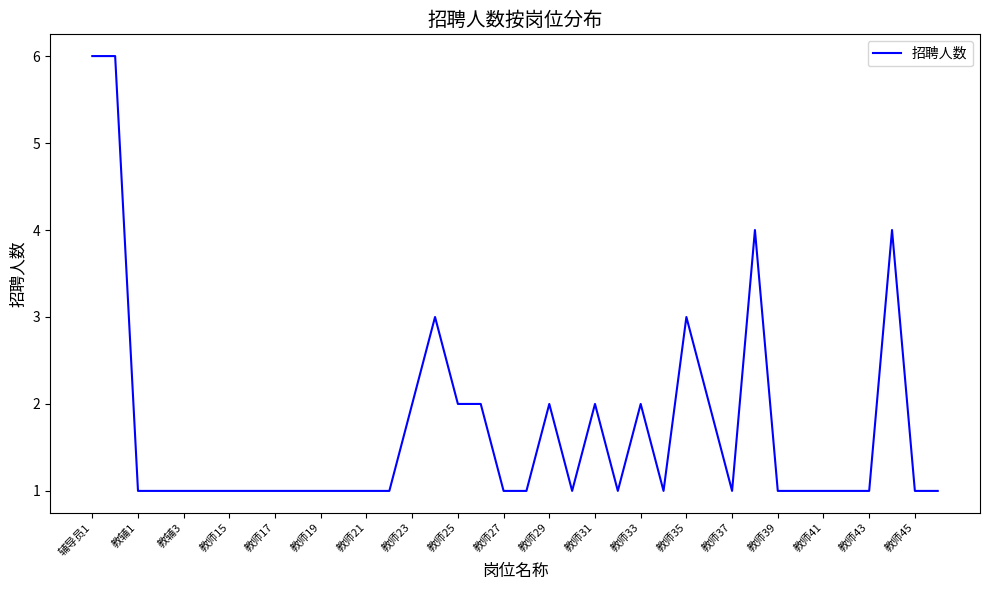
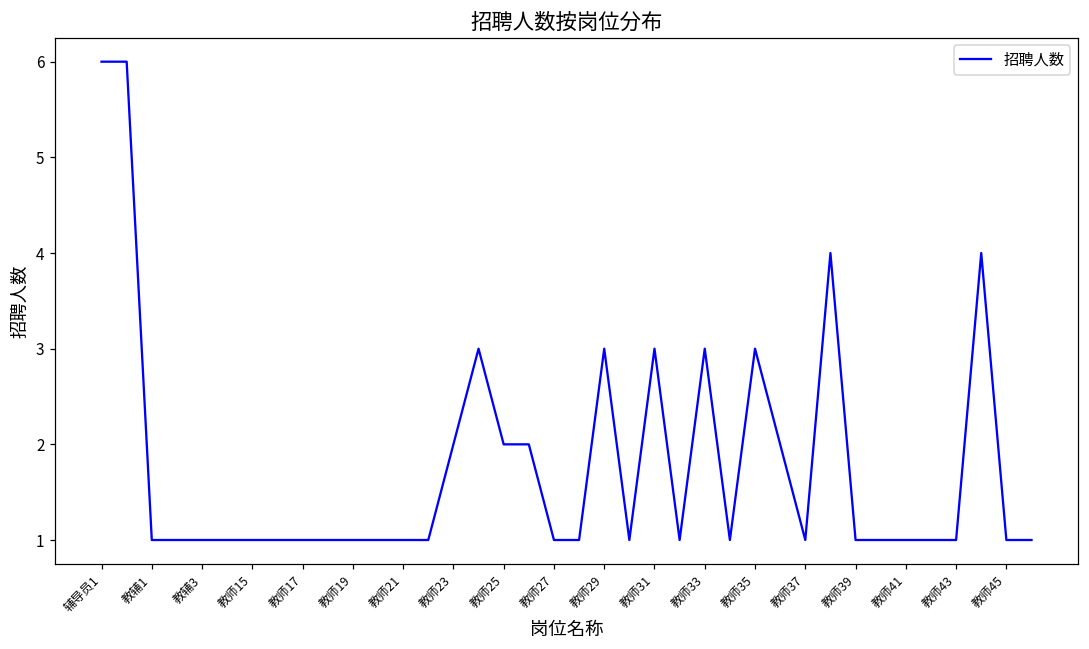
教师29: 2 -> 3
教师31: 2 -> 3
教师33: 2 -> 3
